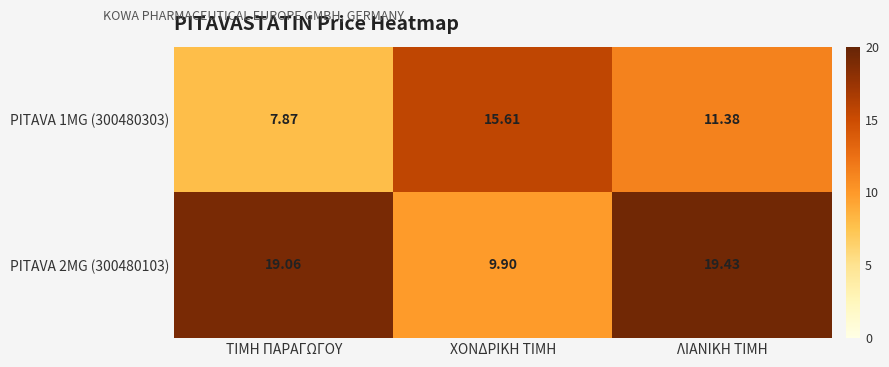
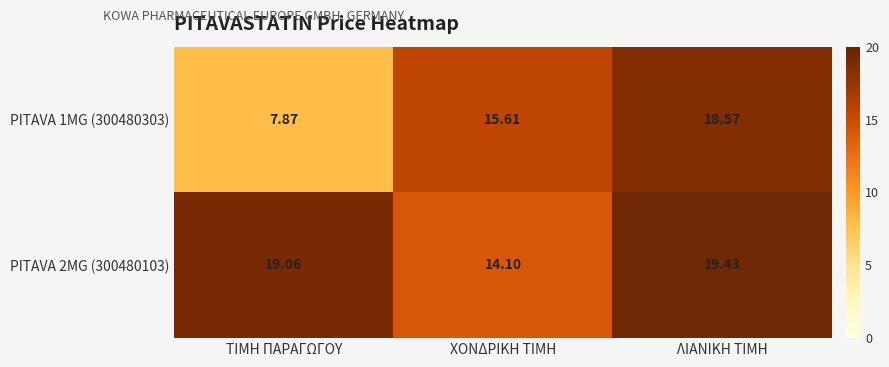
PITAVA 1MG (300480303), ΛΙΑΝΙΚΗ ΤΙΜΗ: 11.38 -> 18.57
PITAVA 2MG (300480103), ΧΟΝΔΡΙΚΗ ΤΙΜΗ: 9.90 -> 14.10
